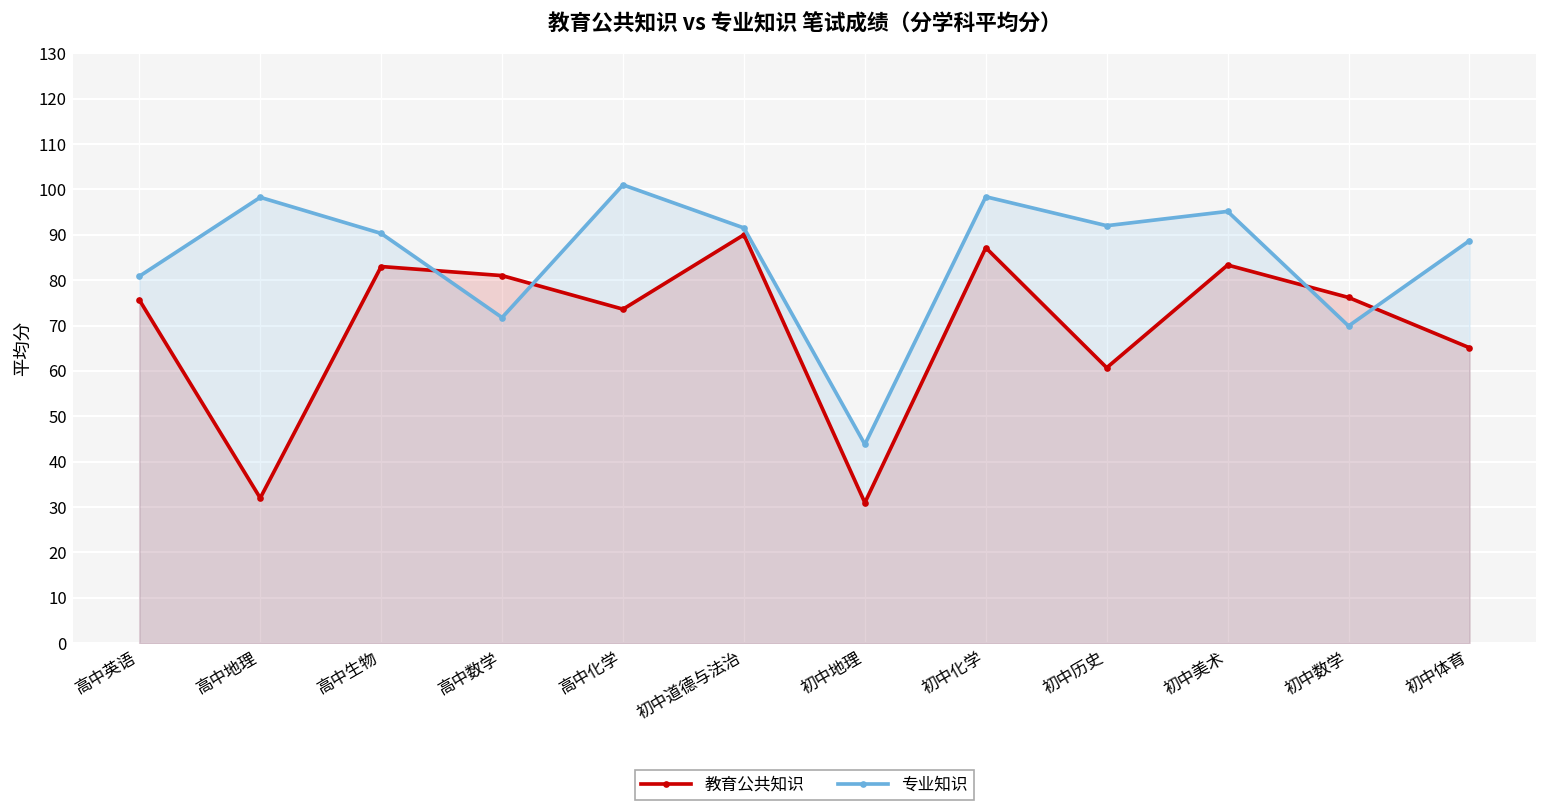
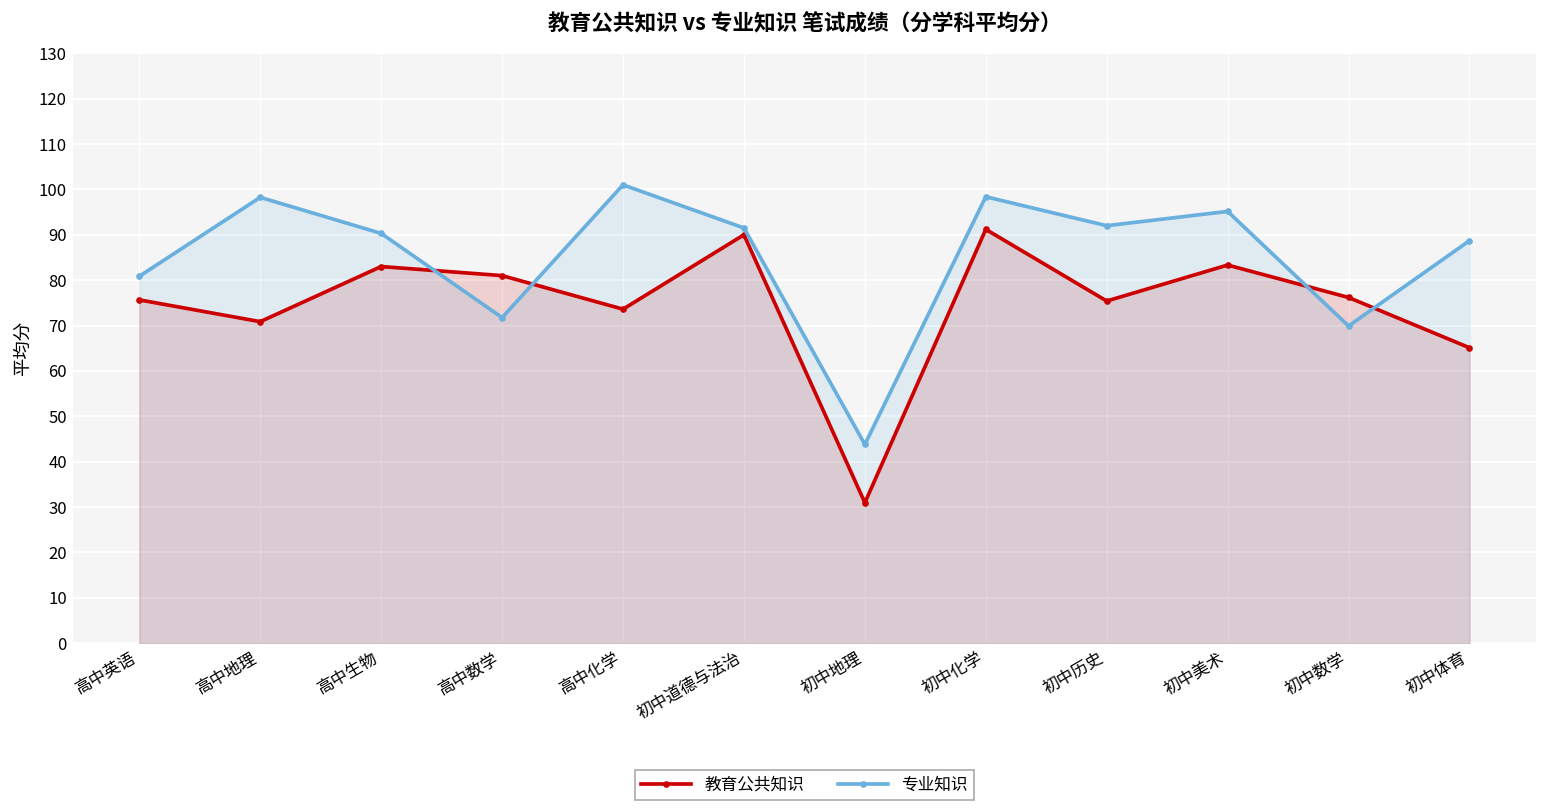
教育公共知识, 高中地理: 32 -> 71
教育公共知识, 初中化学: 87 -> 91
教育公共知识, 初中历史: 61 -> 75
